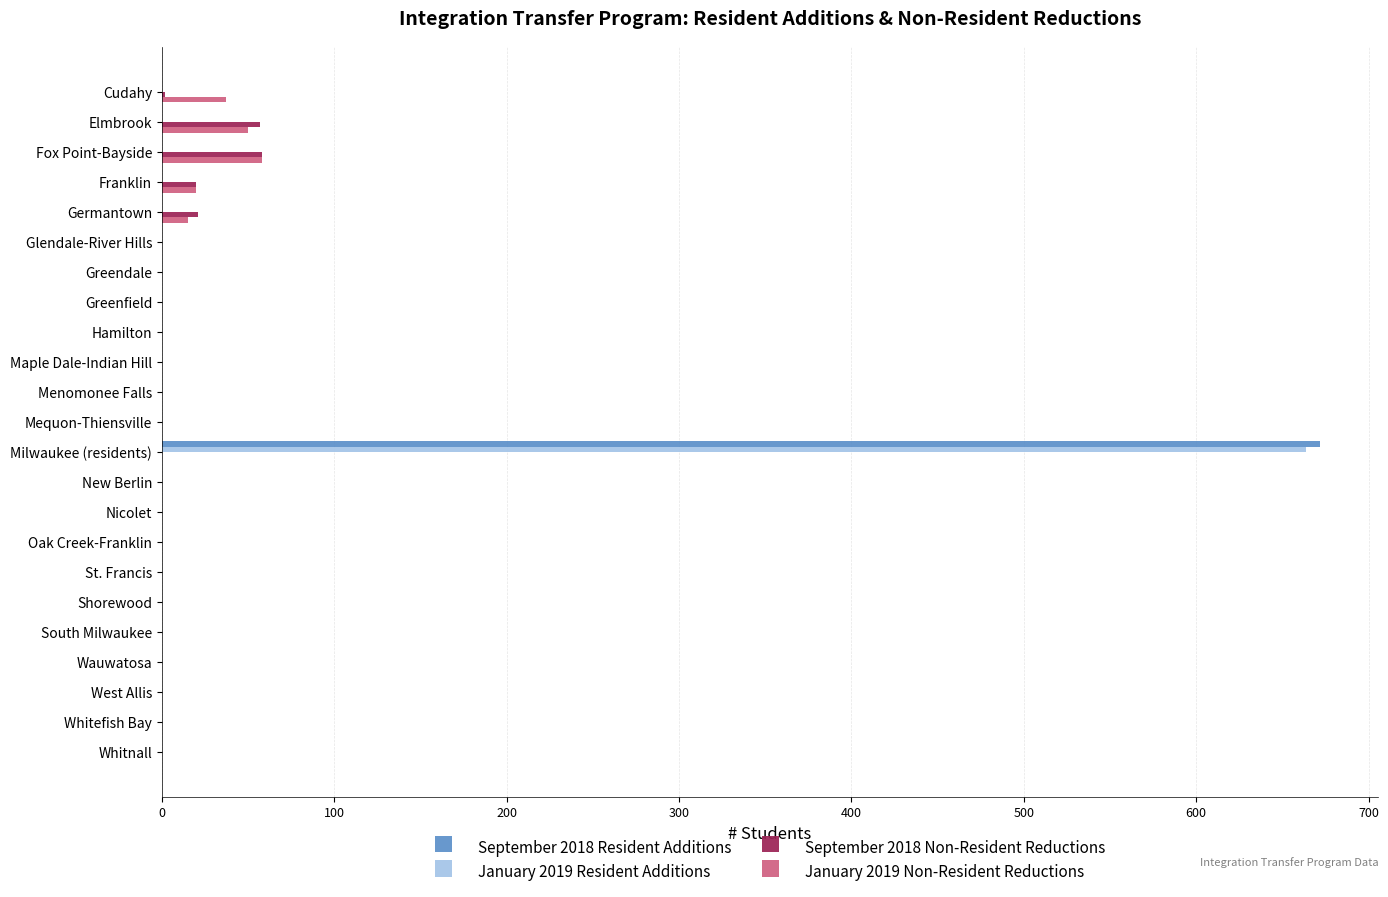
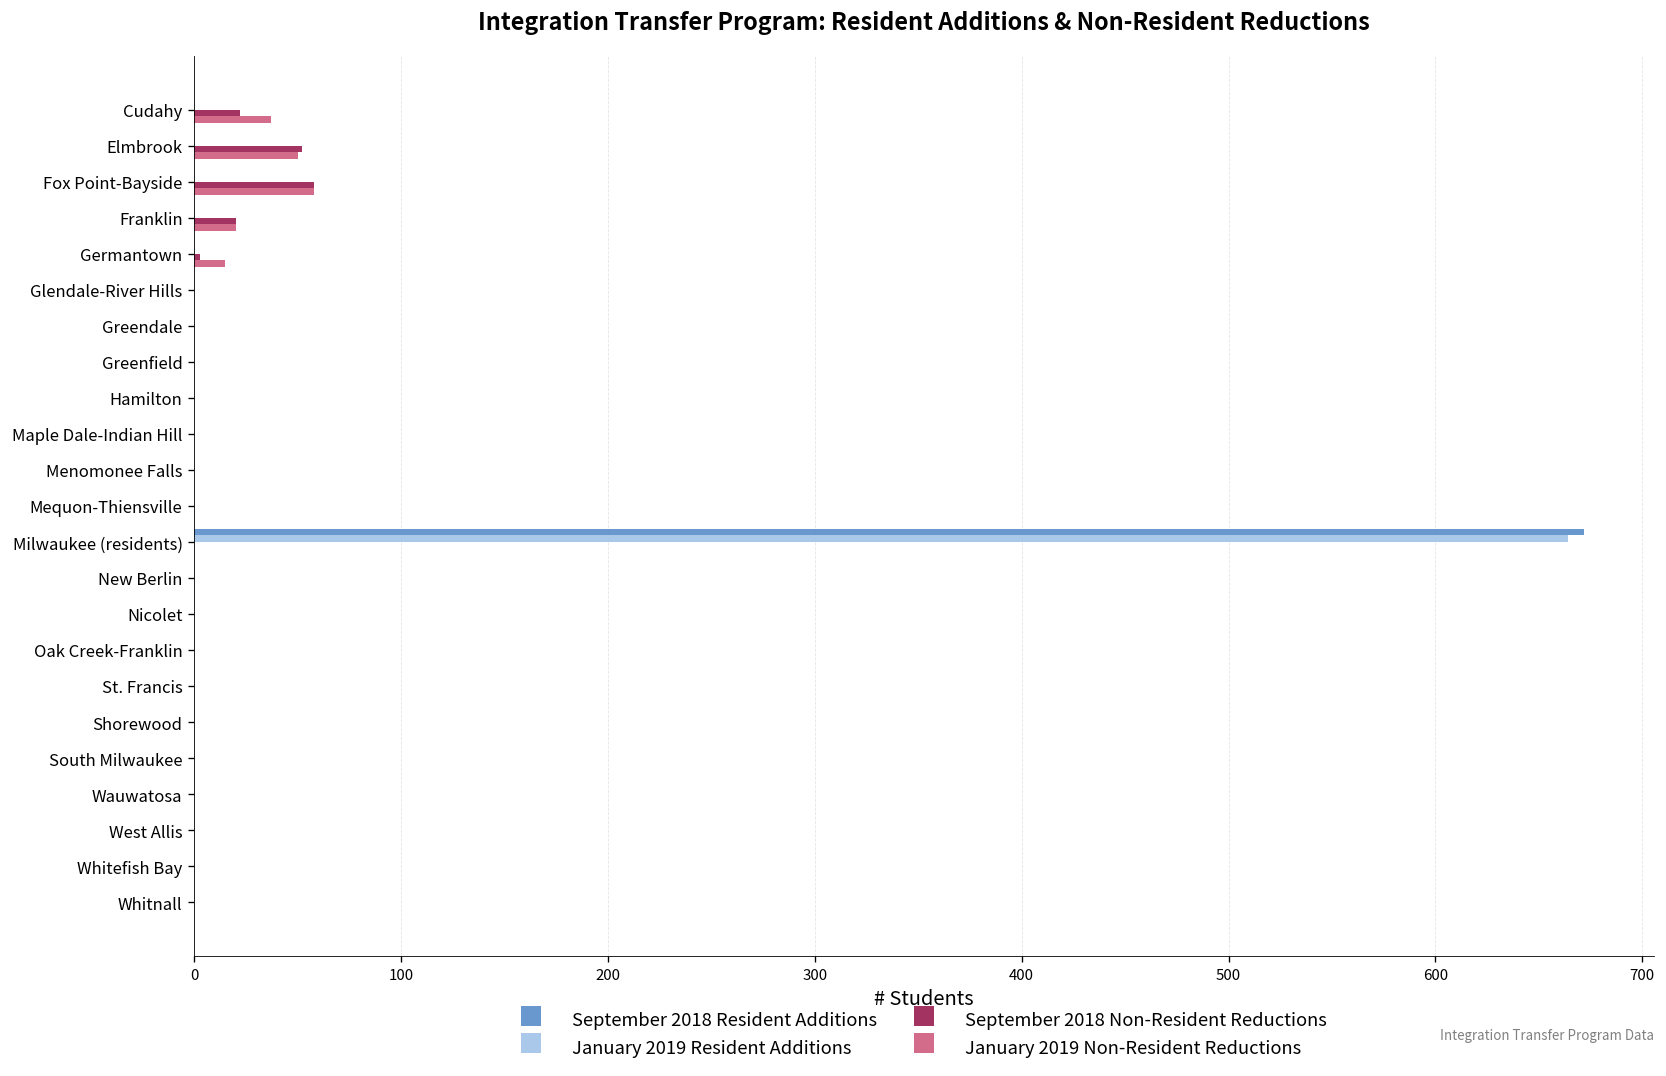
September 2018 Non-Resident Reductions, Cudahy: 2 -> 22
September 2018 Non-Resident Reductions, Elmbrook: 57 -> 52
September 2018 Non-Resident Reductions, Germantown: 21 -> 3
